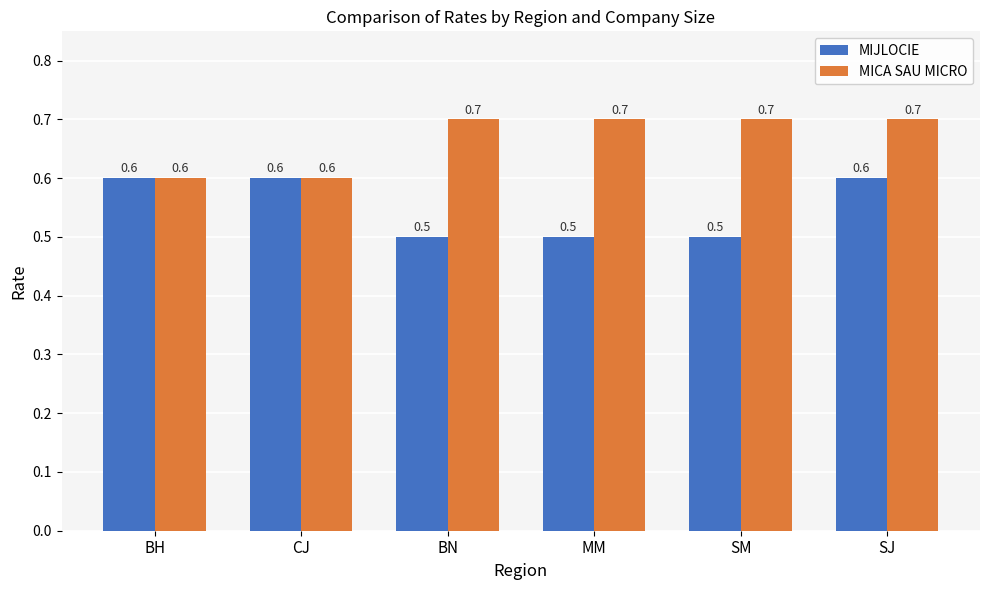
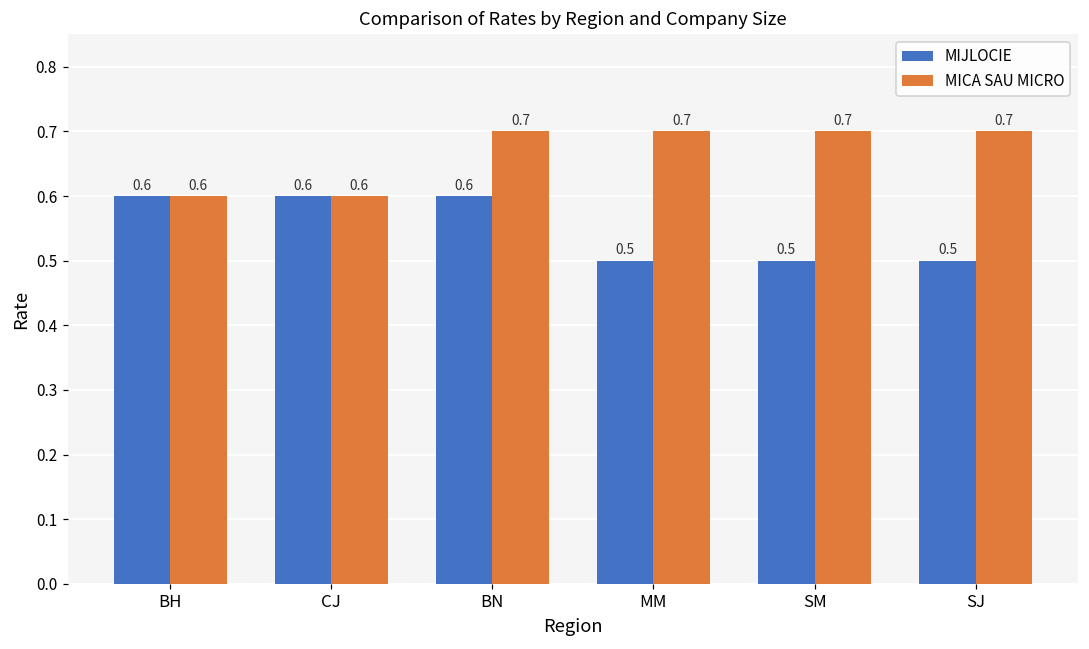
MIJLOCIE, BN: 0.5 -> 0.6
MIJLOCIE, SJ: 0.6 -> 0.5
